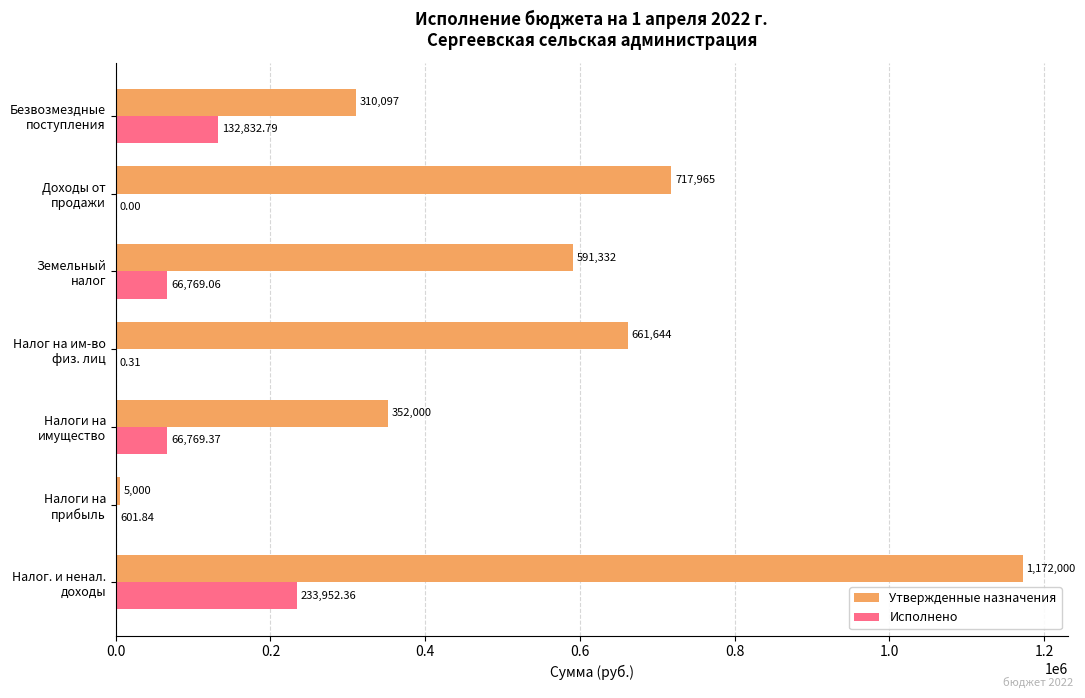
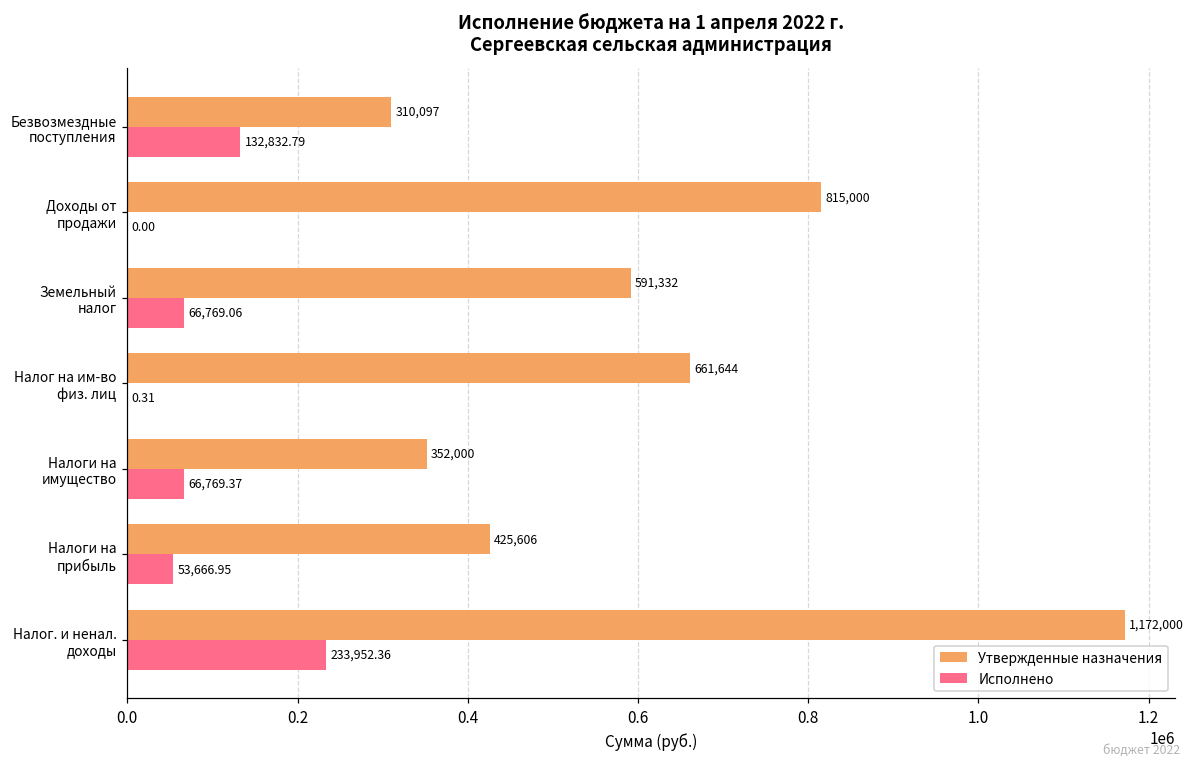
Утвержденные назначения, Доходы от продажи: 717,965 -> 815,000
Утвержденные назначения, Налоги на прибыль: 5,000 -> 425,606
Исполнено, Налоги на прибыль: 601.84 -> 53,666.95
